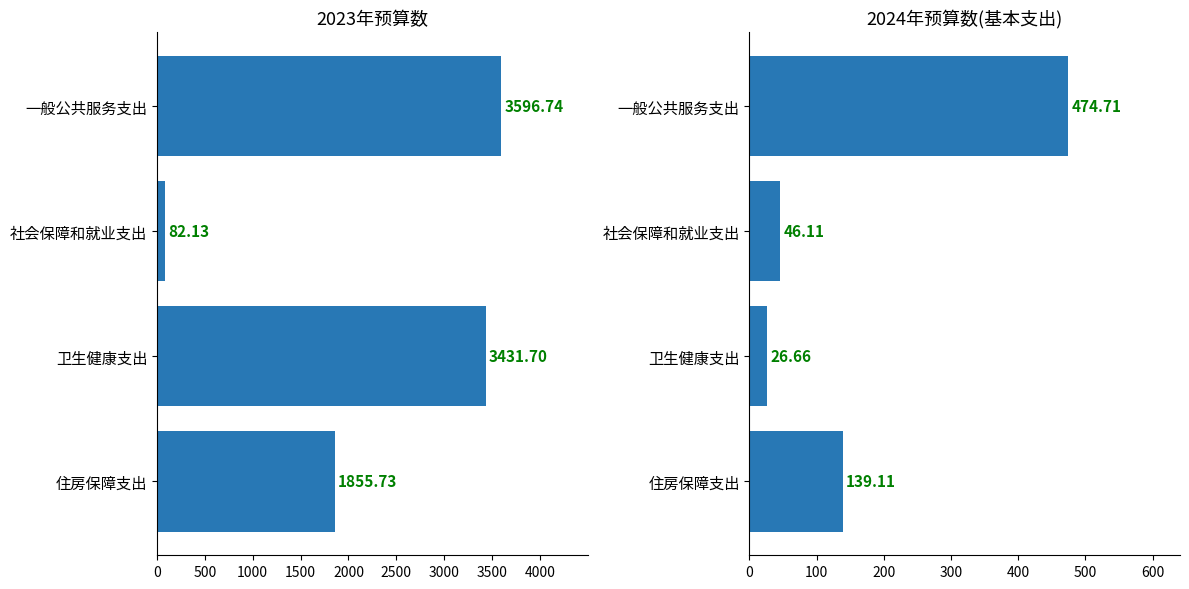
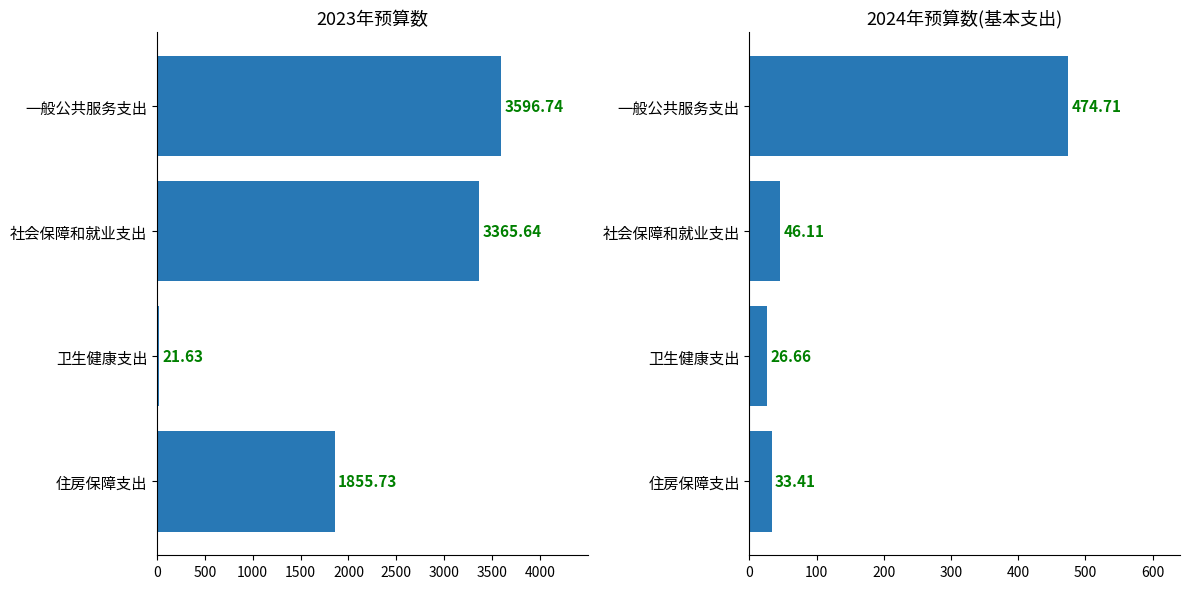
2023年预算数, 社会保障和就业支出: 82.13 -> 3365.64
2023年预算数, 卫生健康支出: 3431.70 -> 21.63
2024年预算数(基本支出), 住房保障支出: 139.11 -> 33.41
